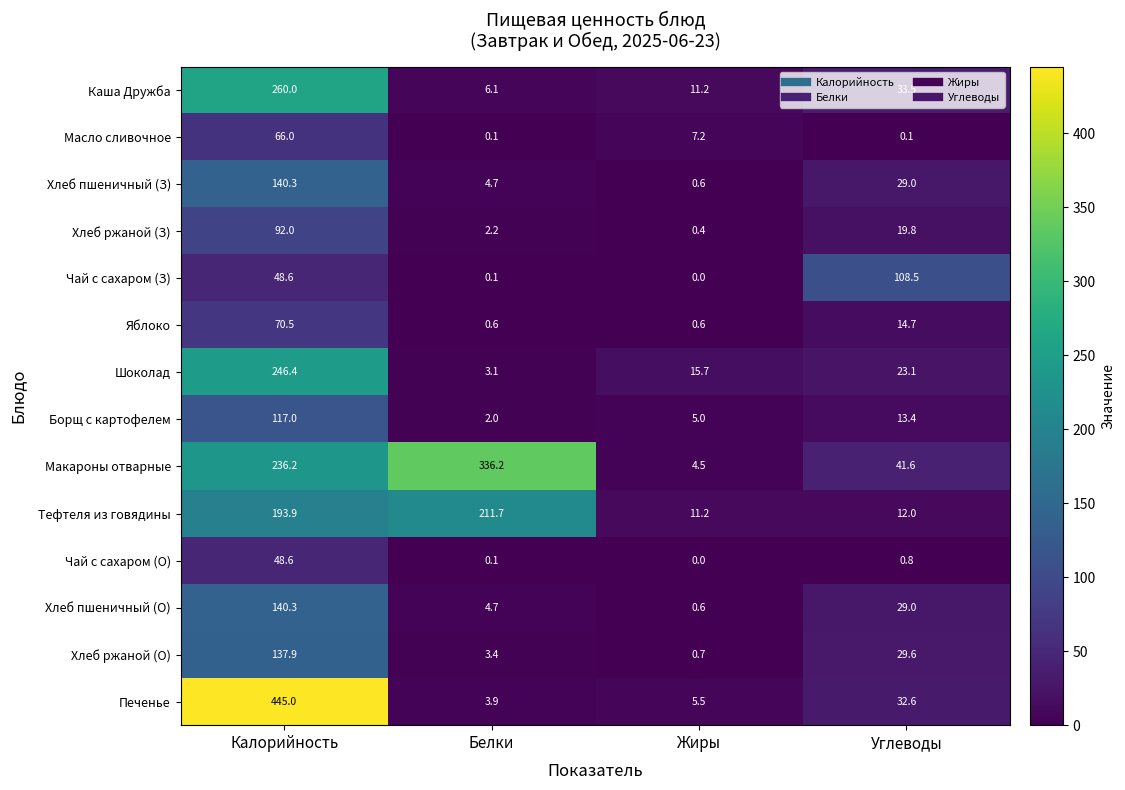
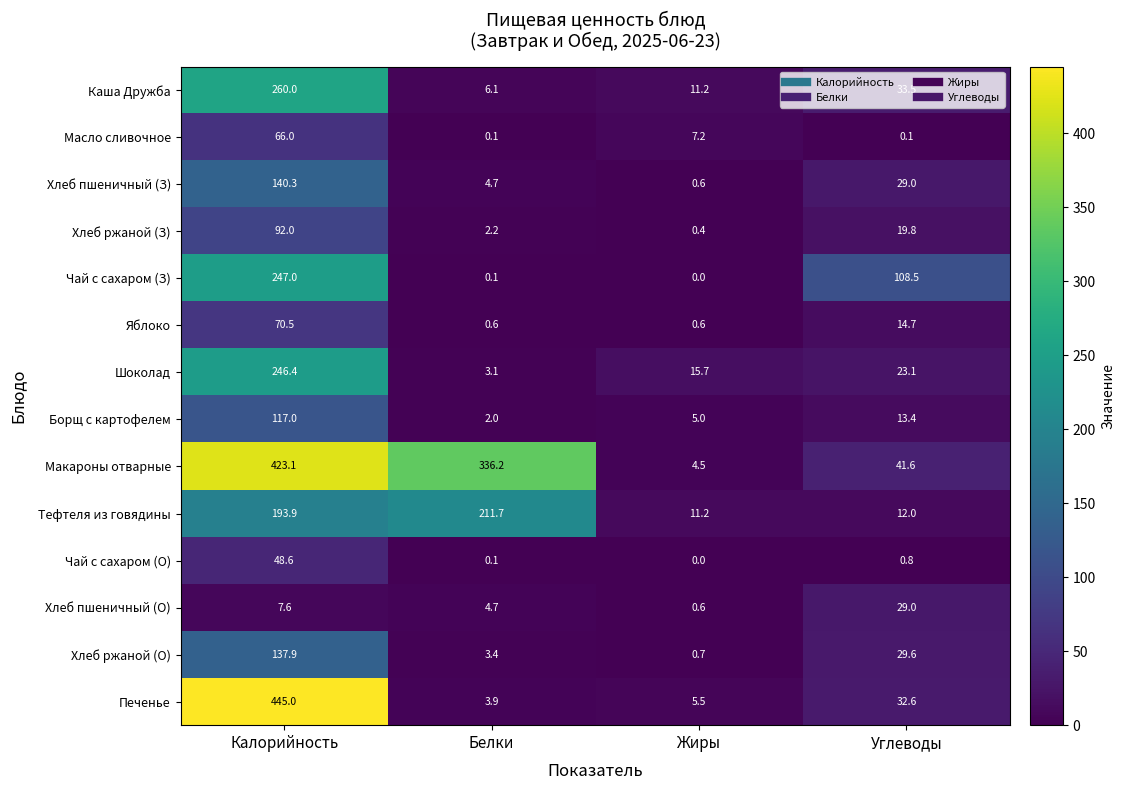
Чай с сахаром (З), Калорийность: 48.6 -> 247.0
Макароны отварные, Калорийность: 236.2 -> 423.1
Хлеб пшеничный (О), Калорийность: 140.3 -> 7.6
